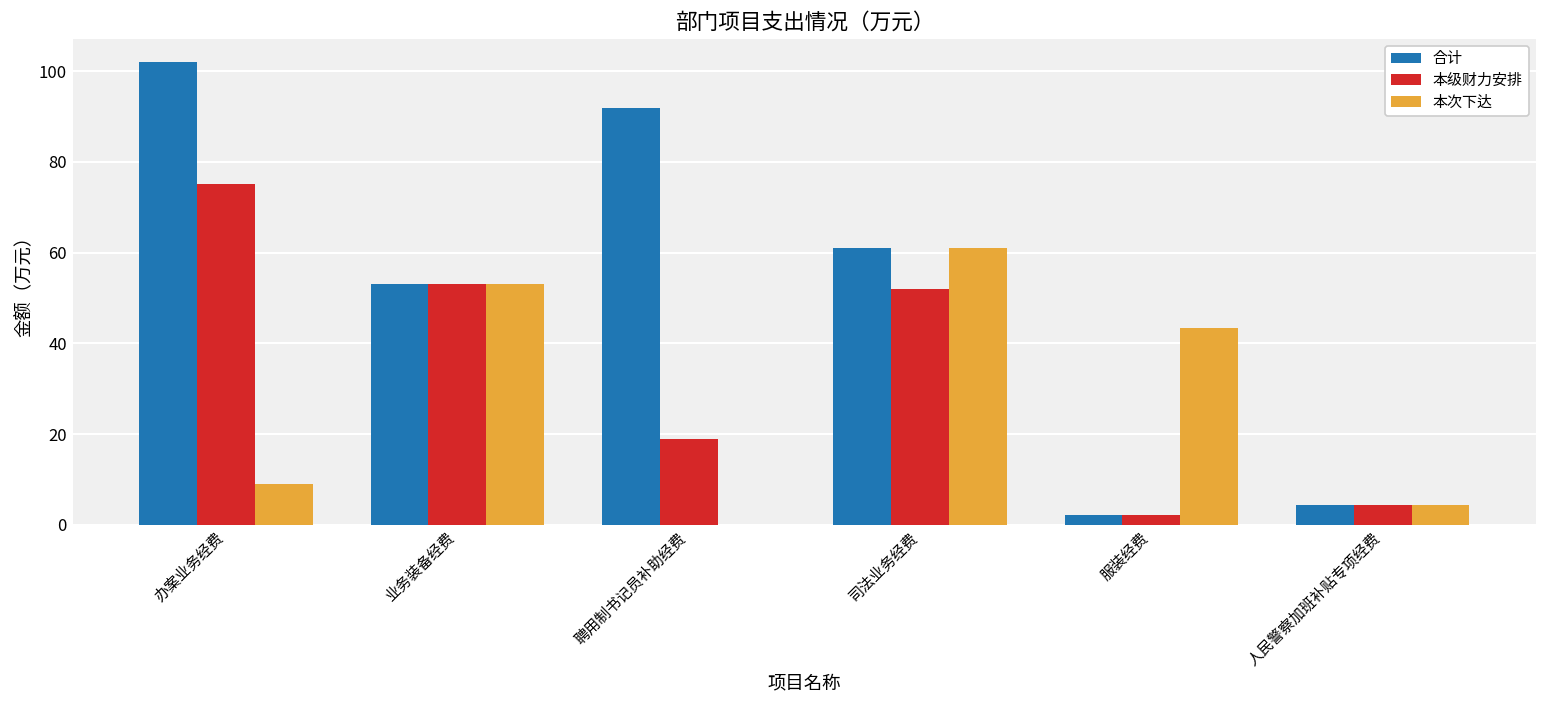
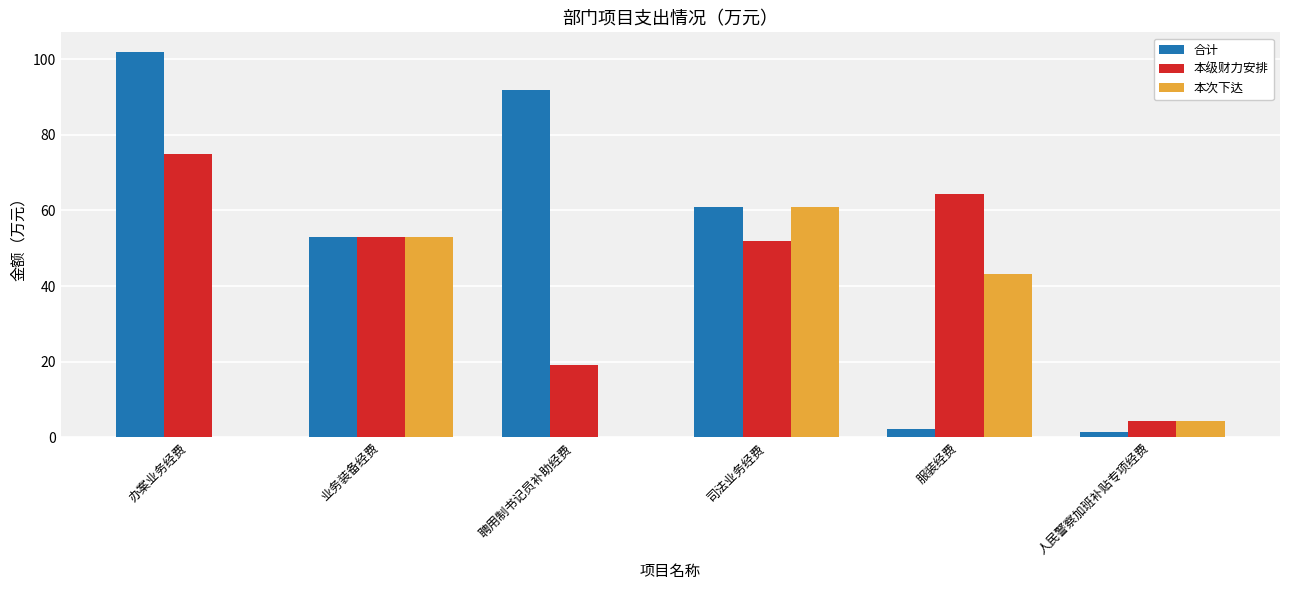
本次下达, 办案业务经费: 9 -> 0
本级财力安排, 服装经费: 2 -> 64
合计, 人民警察加班补贴专项经费: 4 -> 2
